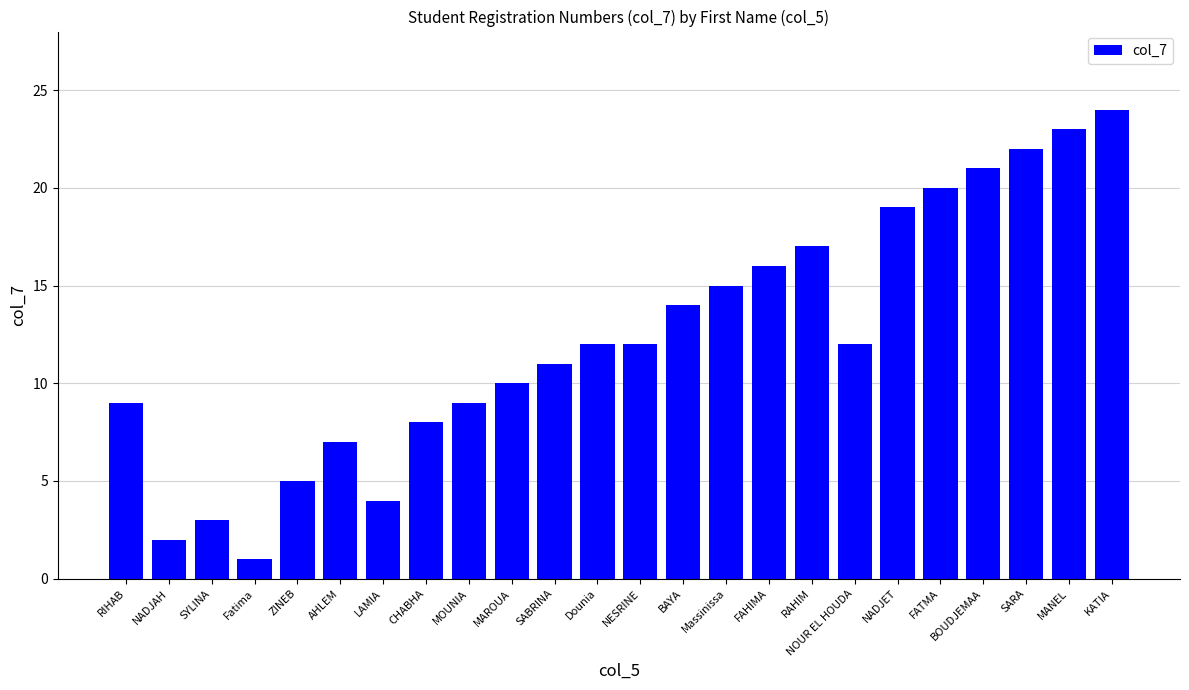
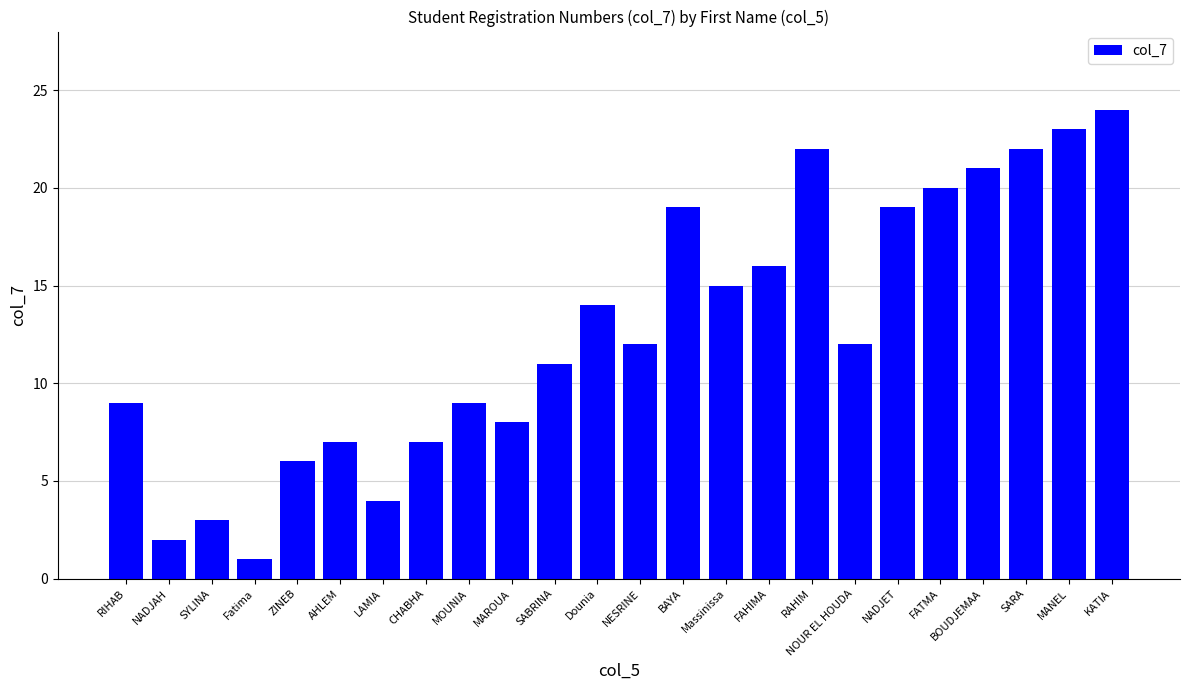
ZINEB: 5 -> 6
CHABHA: 8 -> 7
MAROUA: 10 -> 8
Dounia: 12 -> 14
BAYA: 14 -> 19
RAHIM: 17 -> 22
